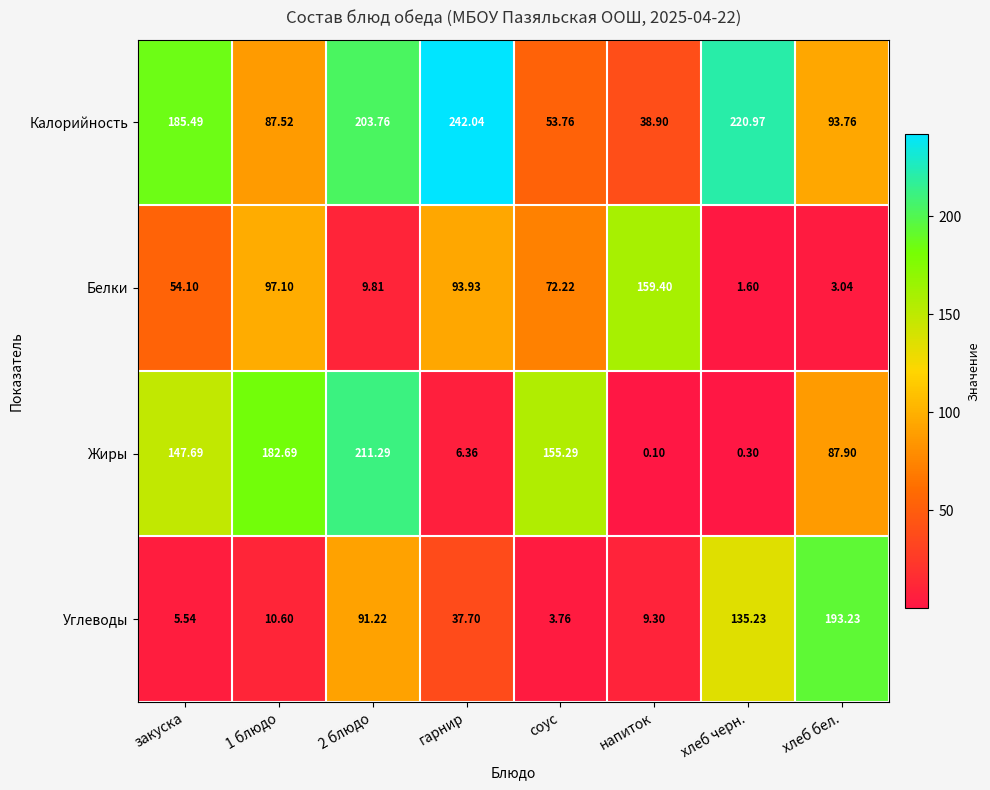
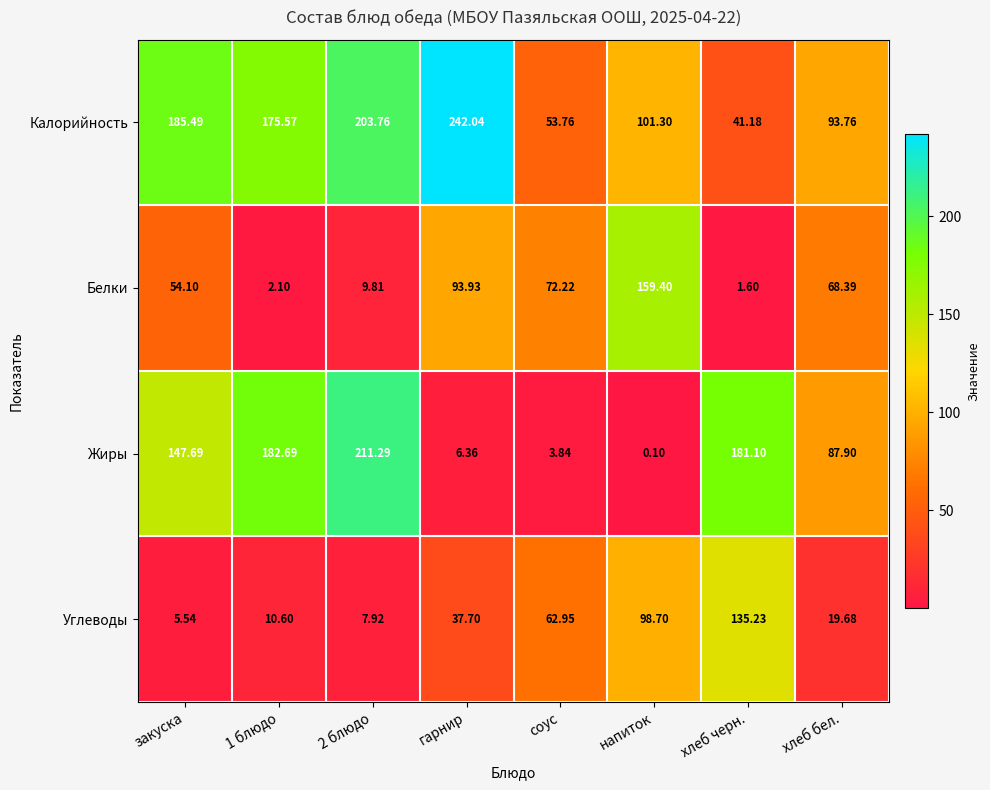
Калорийность, 1 блюдо: 87.52 -> 175.57
Калорийность, напиток: 38.90 -> 101.30
Калорийность, хлеб черн.: 220.97 -> 41.18
Белки, 1 блюдо: 97.10 -> 2.10
Белки, хлеб бел.: 3.04 -> 68.39
Жиры, соус: 155.29 -> 3.84
Жиры, хлеб черн.: 0.30 -> 181.10
Углеводы, 2 блюдо: 91.22 -> 7.92
Углеводы, соус: 3.76 -> 62.95
Углеводы, напиток: 9.30 -> 98.70
Углеводы, хлеб бел.: 193.23 -> 19.68
